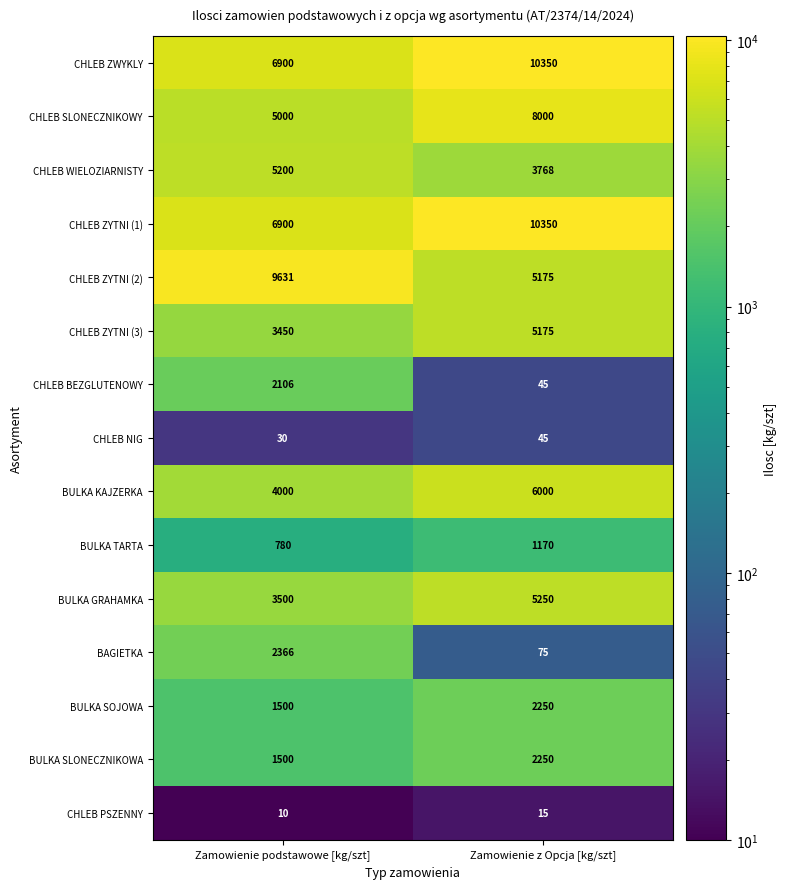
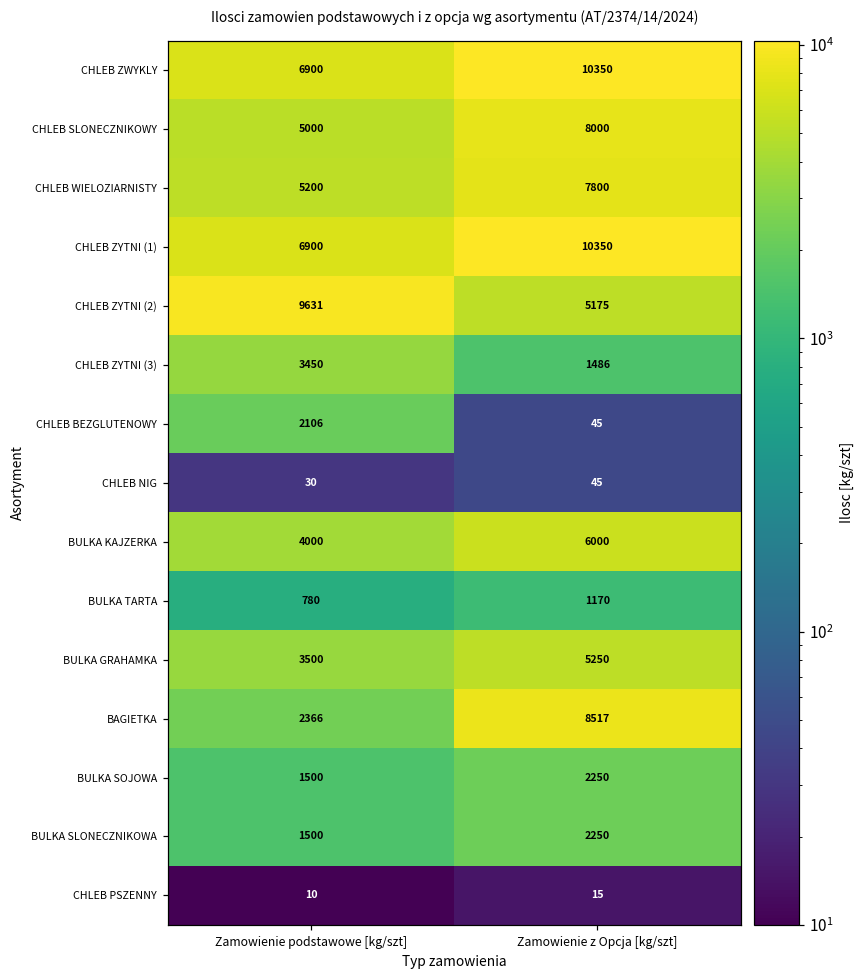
CHLEB WIELOZIARNISTY, Zamowienie z Opcja [kg/szt]: 3768 -> 7800
CHLEB ZYTNI (3), Zamowienie z Opcja [kg/szt]: 5175 -> 1486
BAGIETKA, Zamowienie z Opcja [kg/szt]: 75 -> 8517
